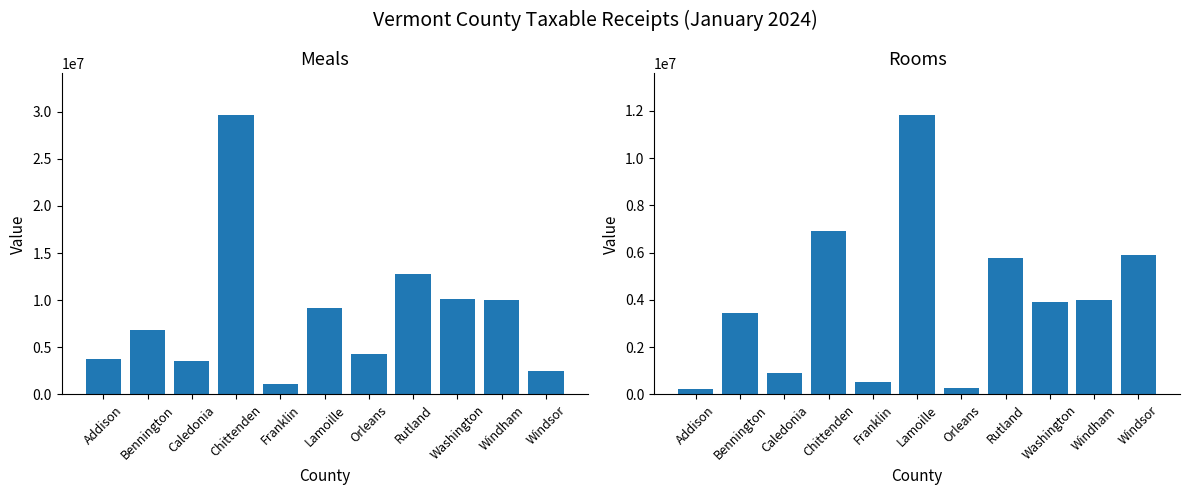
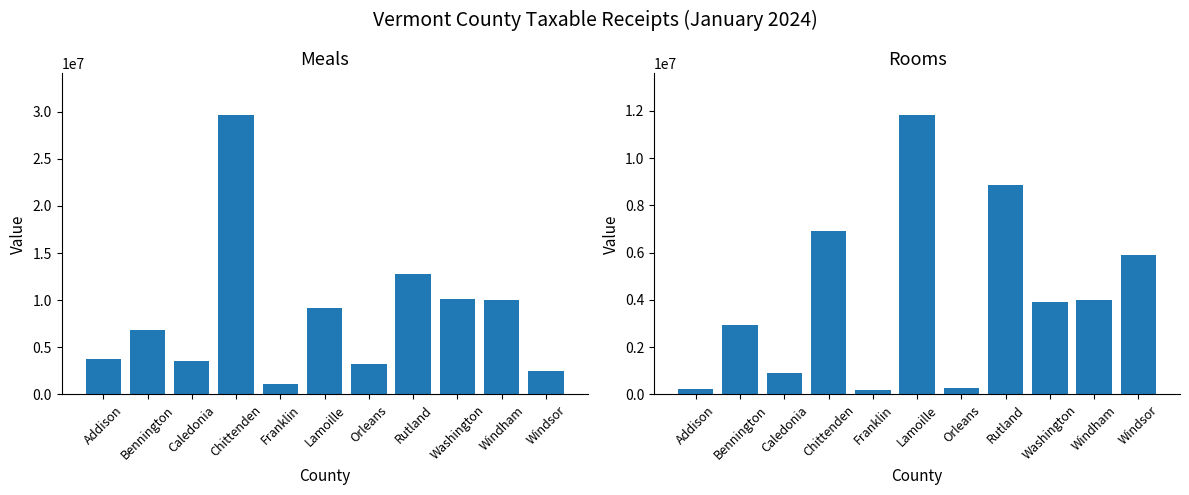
Meals, Orleans: 4000000 -> 3000000
Rooms, Bennington: 3400000 -> 3000000
Rooms, Franklin: 500000 -> 200000
Rooms, Rutland: 5800000 -> 8900000
